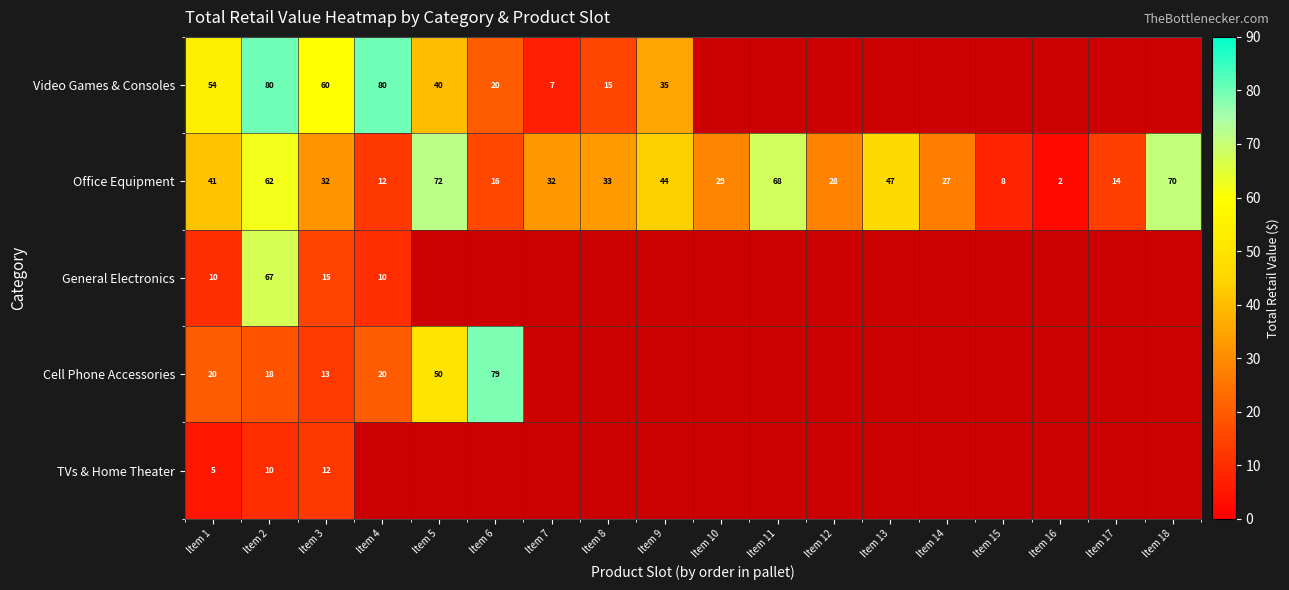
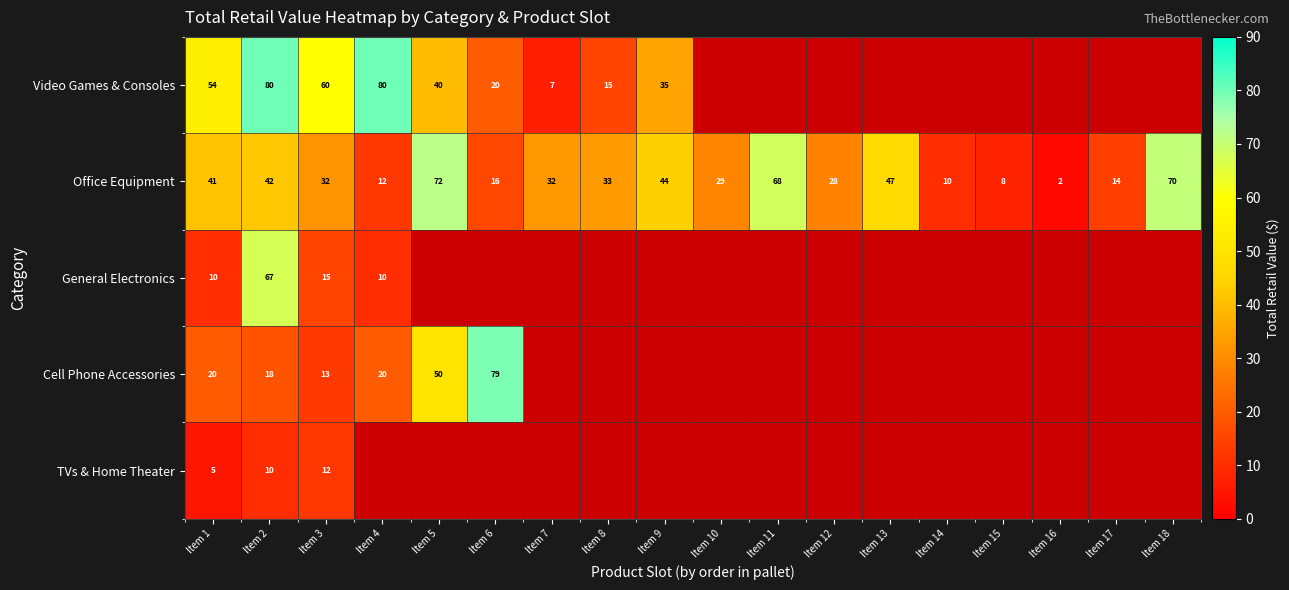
Office Equipment, Item 2: 62 -> 42
Office Equipment, Item 14: 27 -> 10
